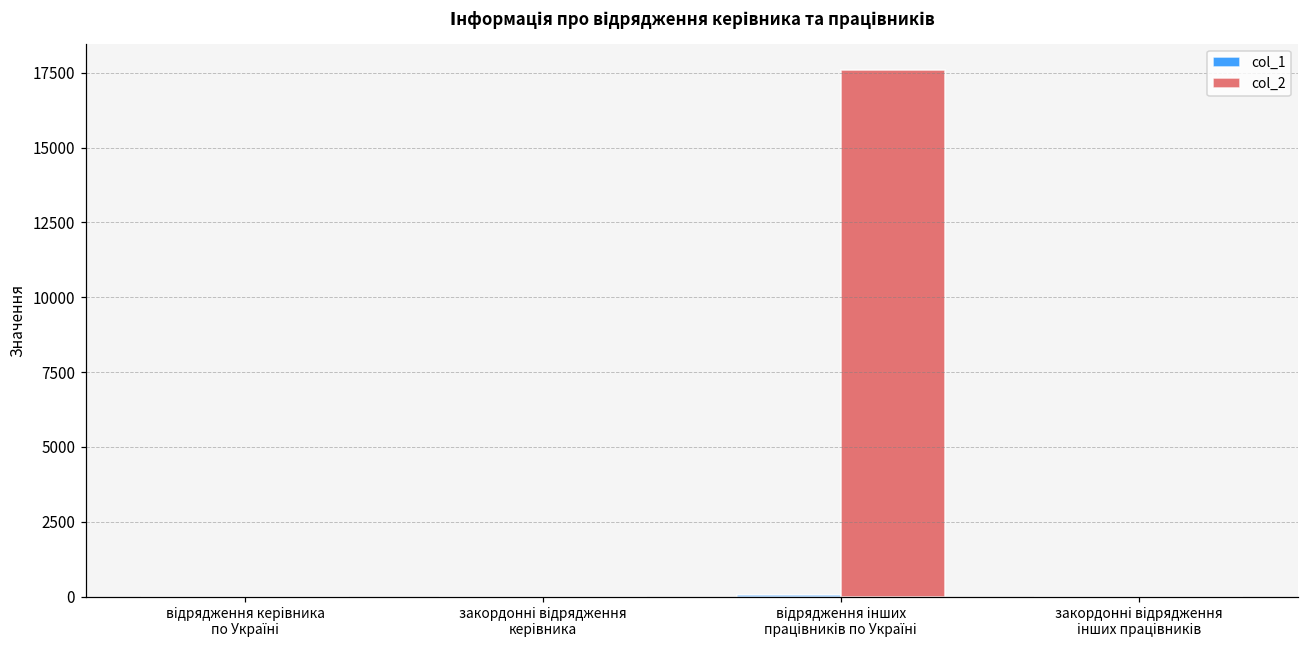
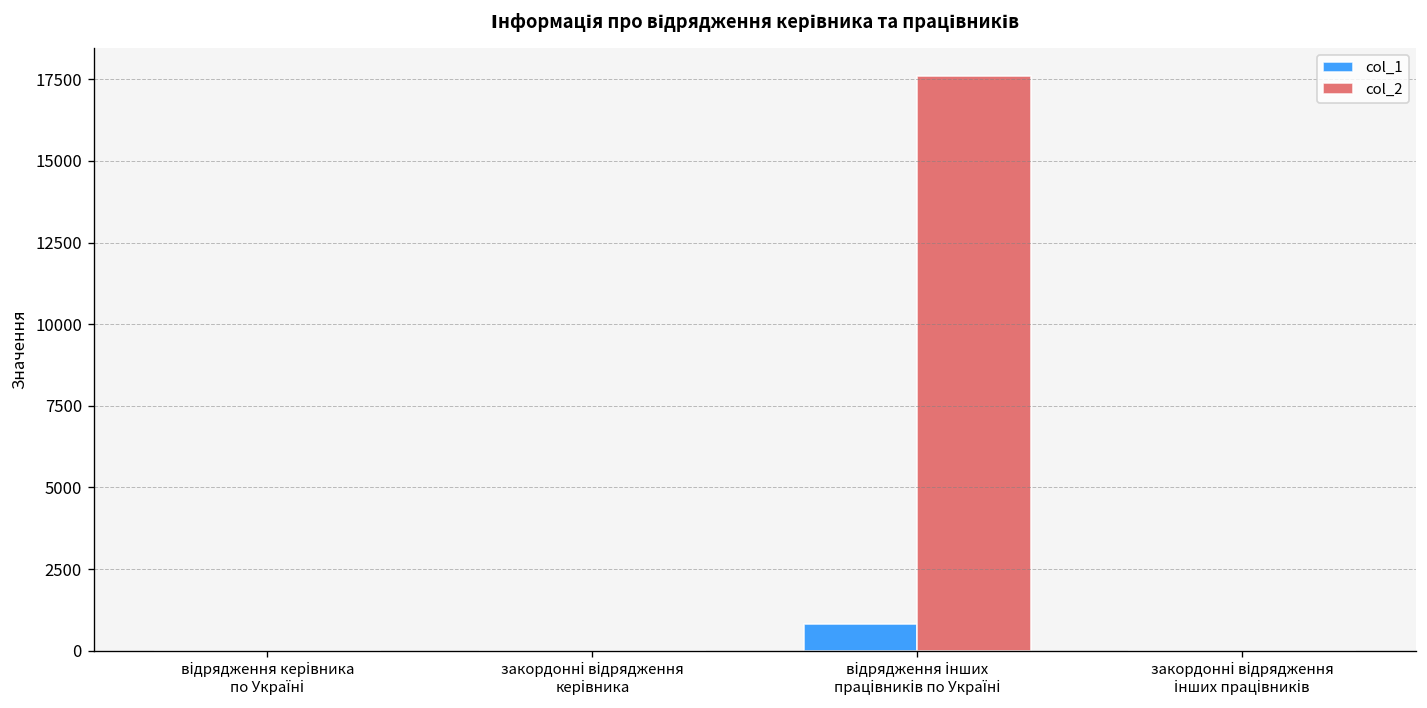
col_1, відрядження інших працівників по Україні: 0 -> 800
